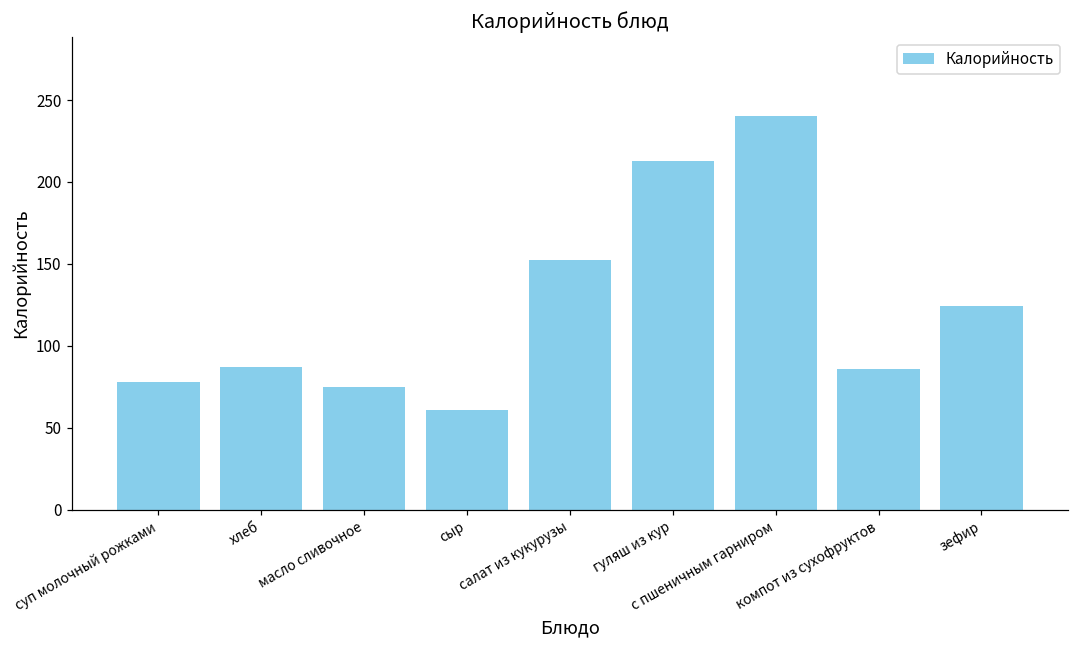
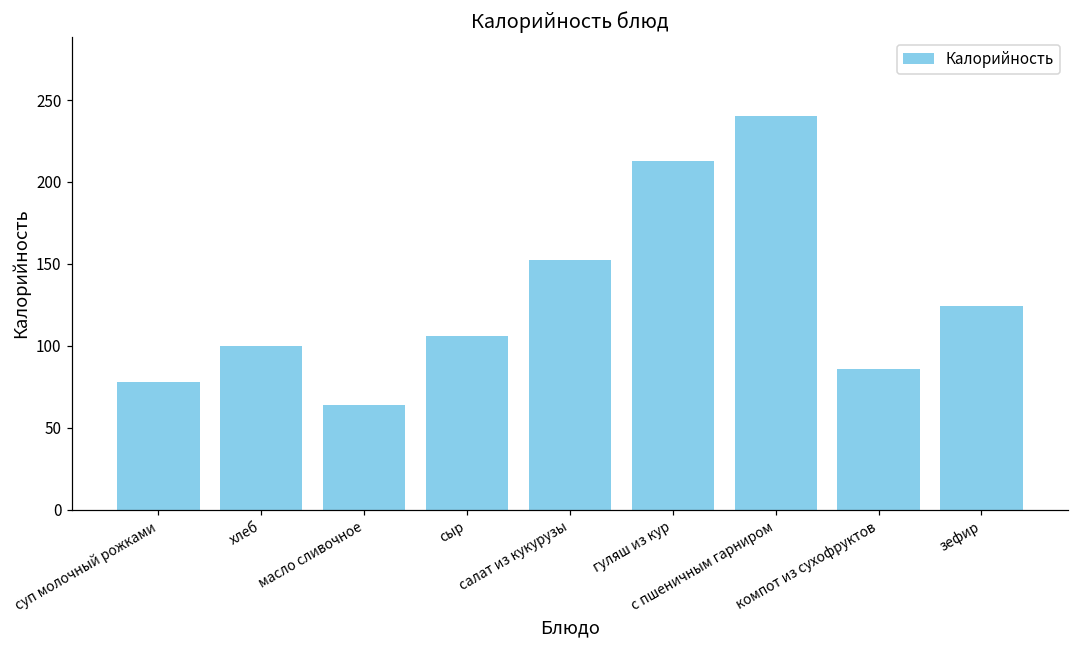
хлеб: 87 -> 100
масло сливочное: 75 -> 64
сыр: 61 -> 106
